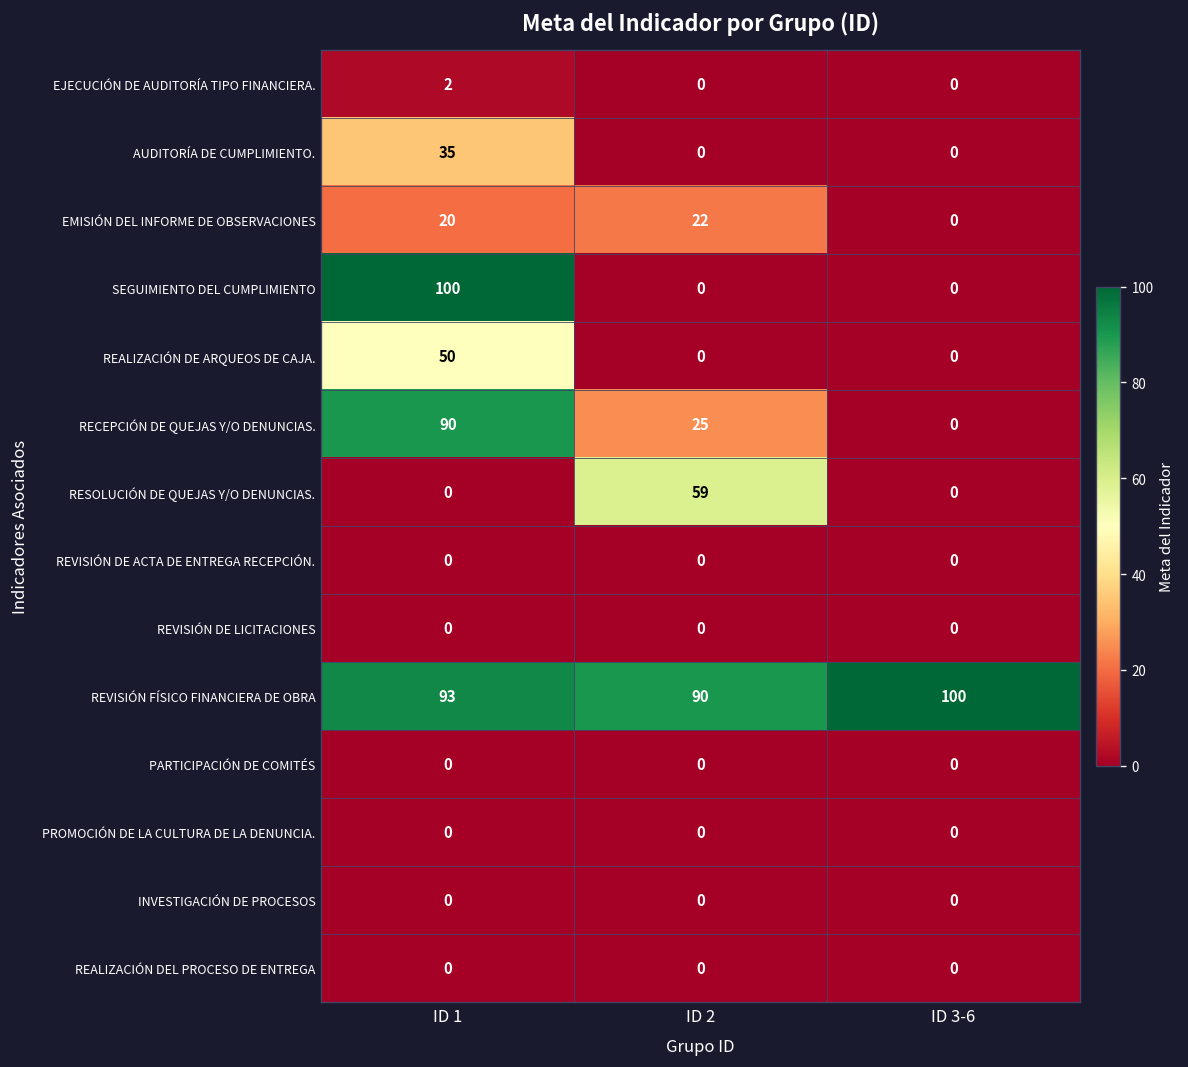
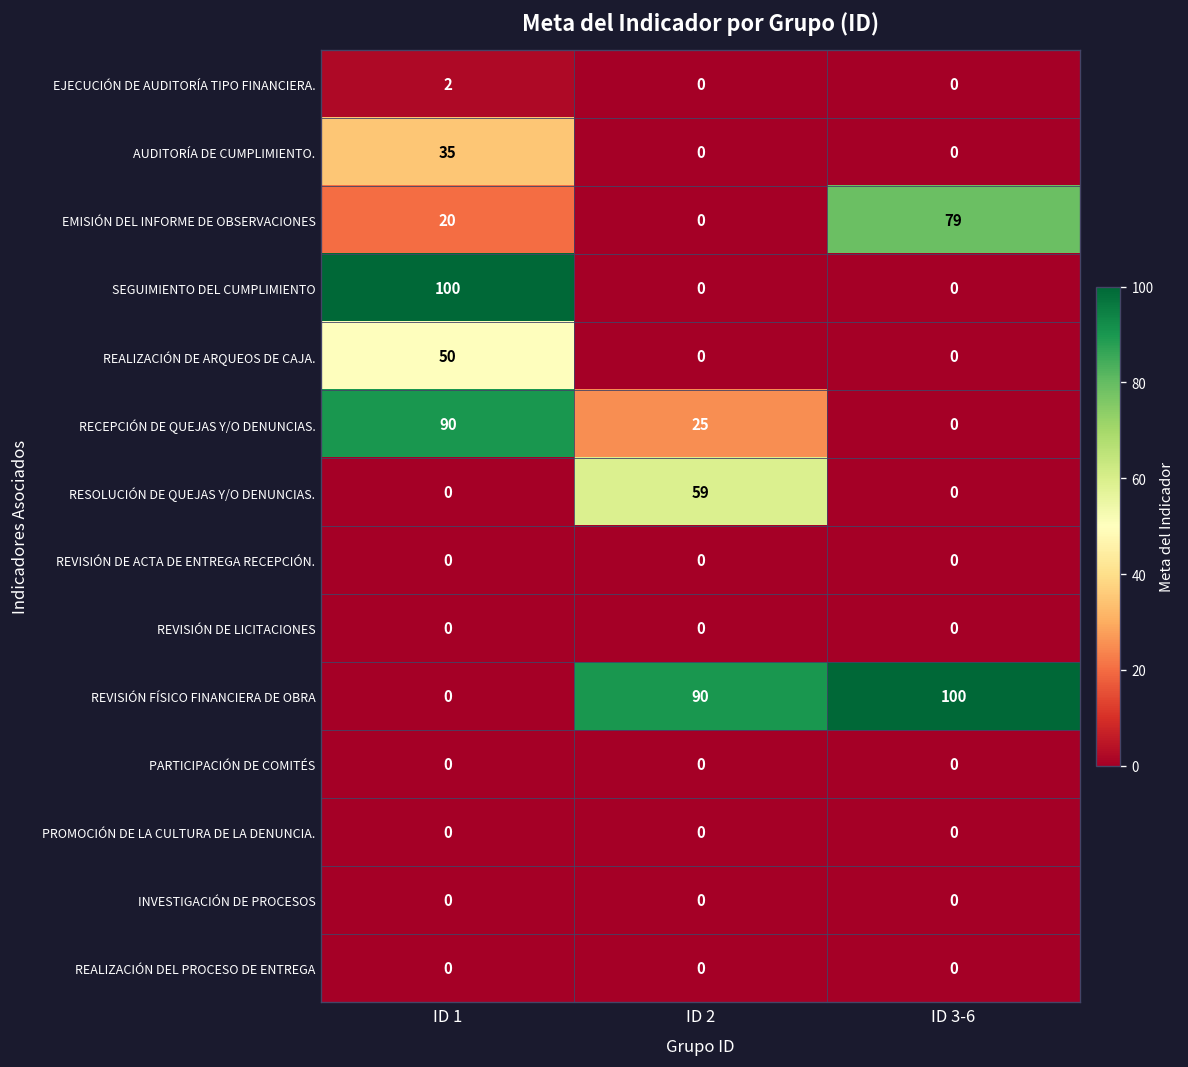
EMISIÓN DEL INFORME DE OBSERVACIONES, ID 2: 22 -> 0
EMISIÓN DEL INFORME DE OBSERVACIONES, ID 3-6: 0 -> 79
REVISIÓN FÍSICO FINANCIERA DE OBRA, ID 1: 93 -> 0
